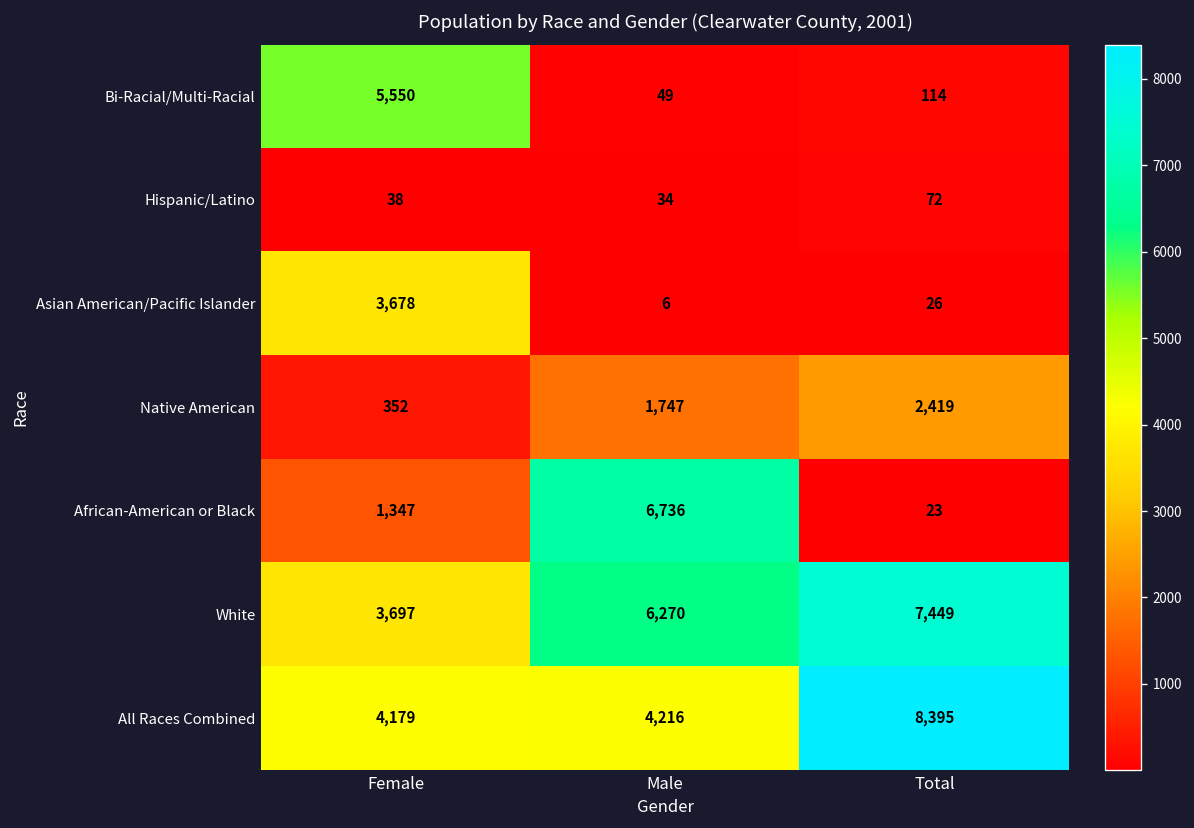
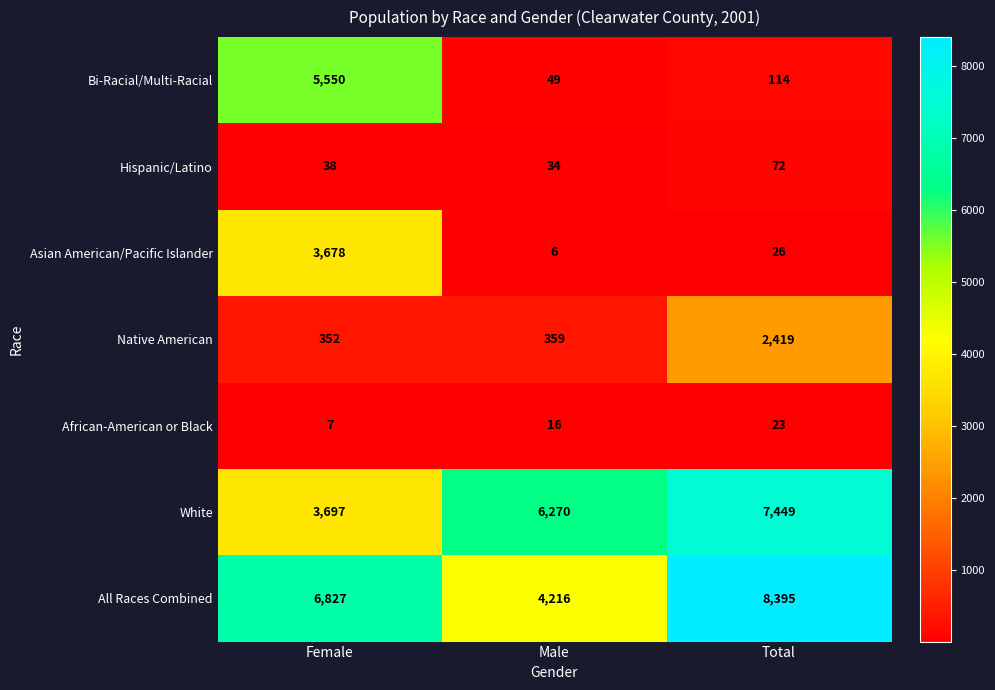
Native American, Male: 1,747 -> 359
African-American or Black, Female: 1,347 -> 7
African-American or Black, Male: 6,736 -> 16
All Races Combined, Female: 4,179 -> 6,827
